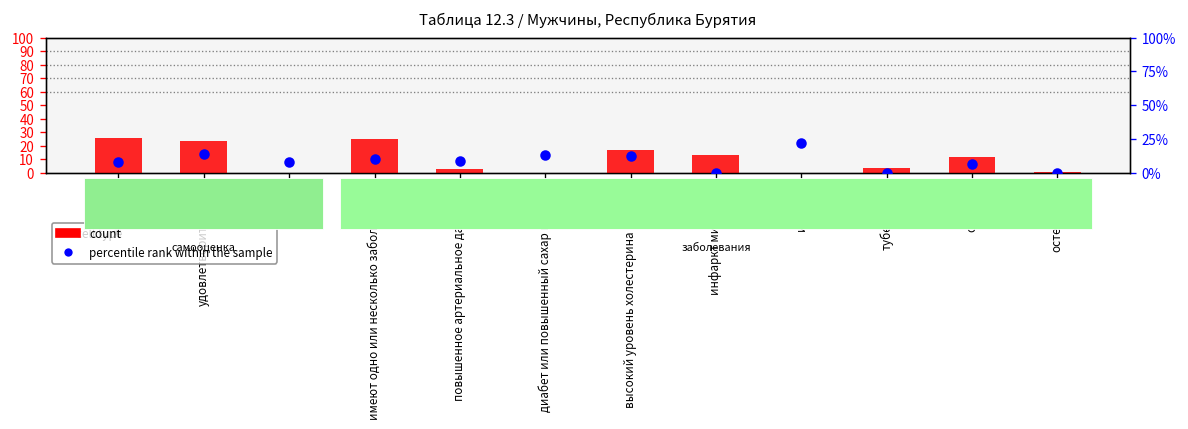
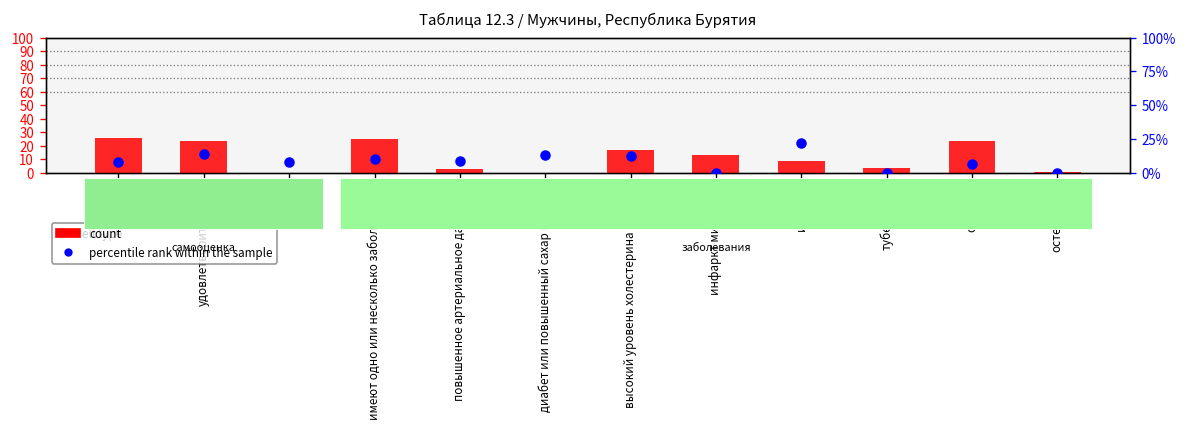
count, инсульт: 0 -> 9
count, сколиоз: 11 -> 23
